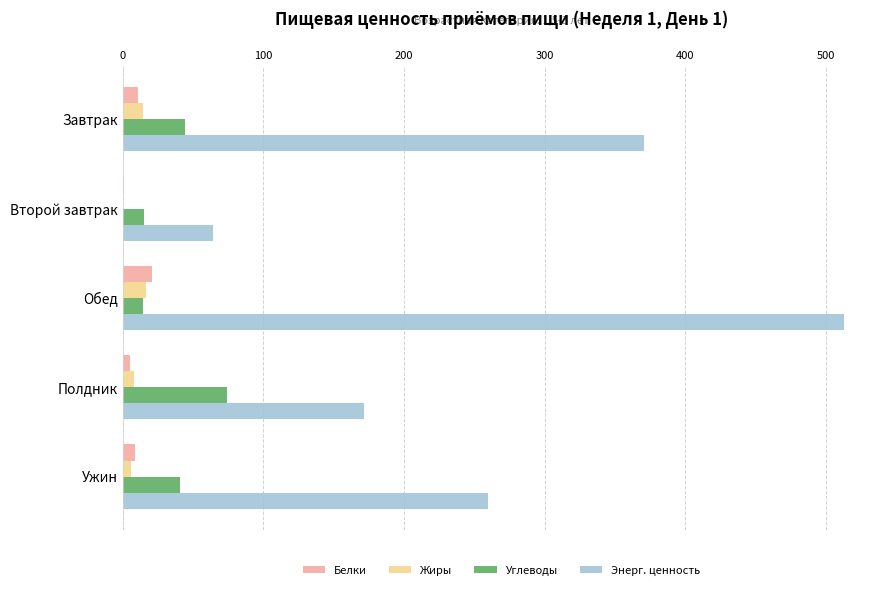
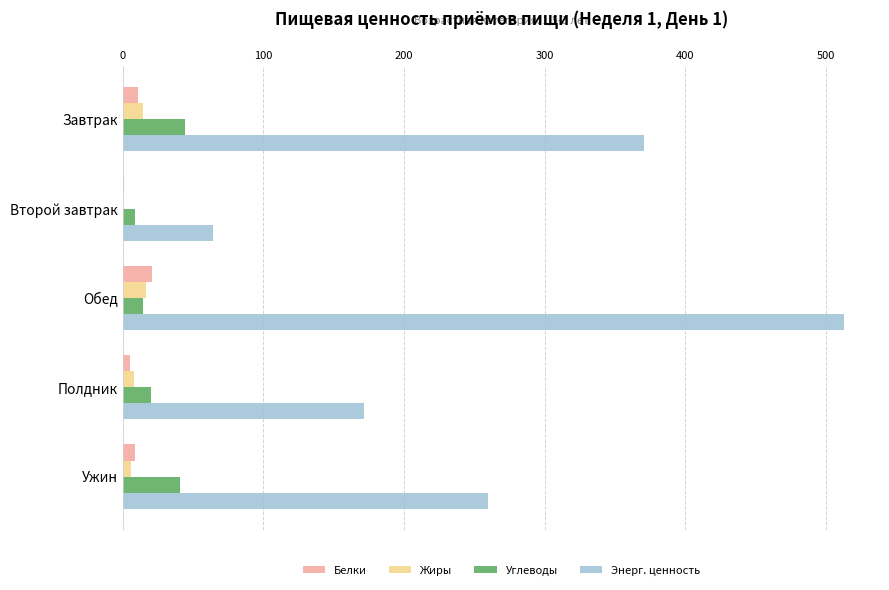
Углеводы, Второй завтрак: 15 -> 9
Углеводы, Полдник: 74 -> 20
